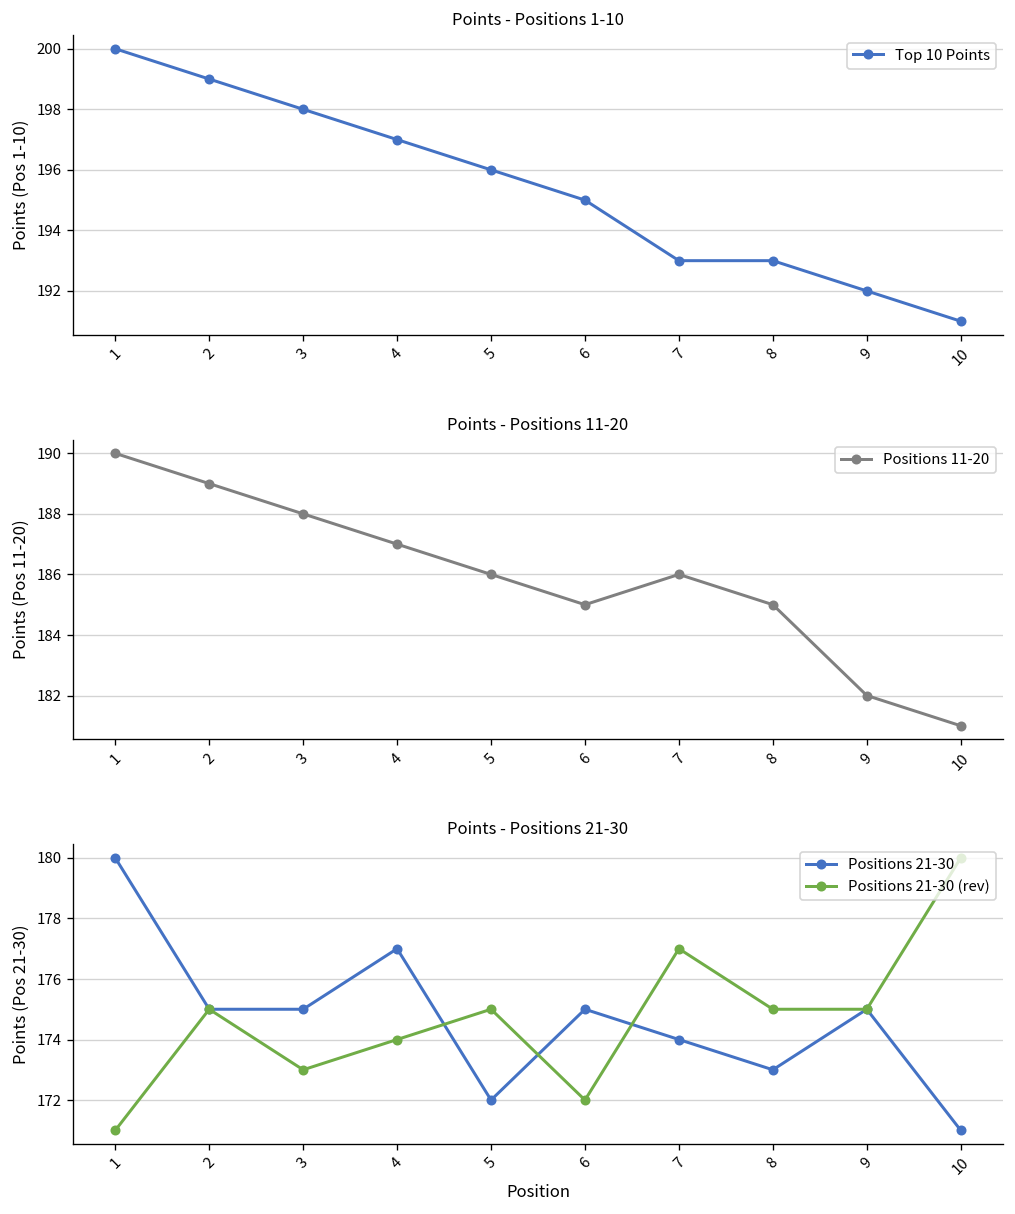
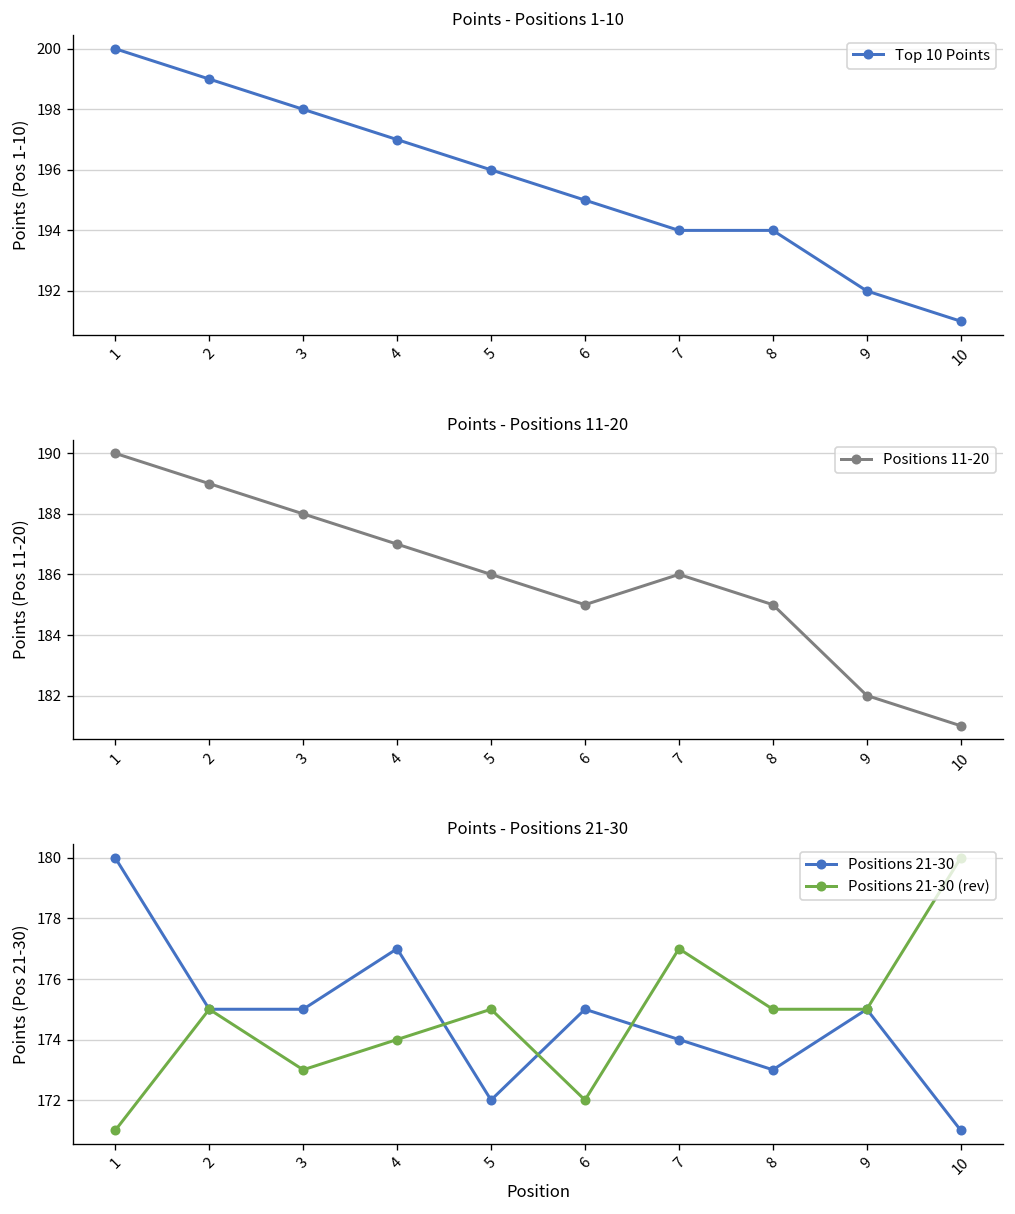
Points - Positions 1-10, 7: 193 -> 194
Points - Positions 1-10, 8: 193 -> 194
